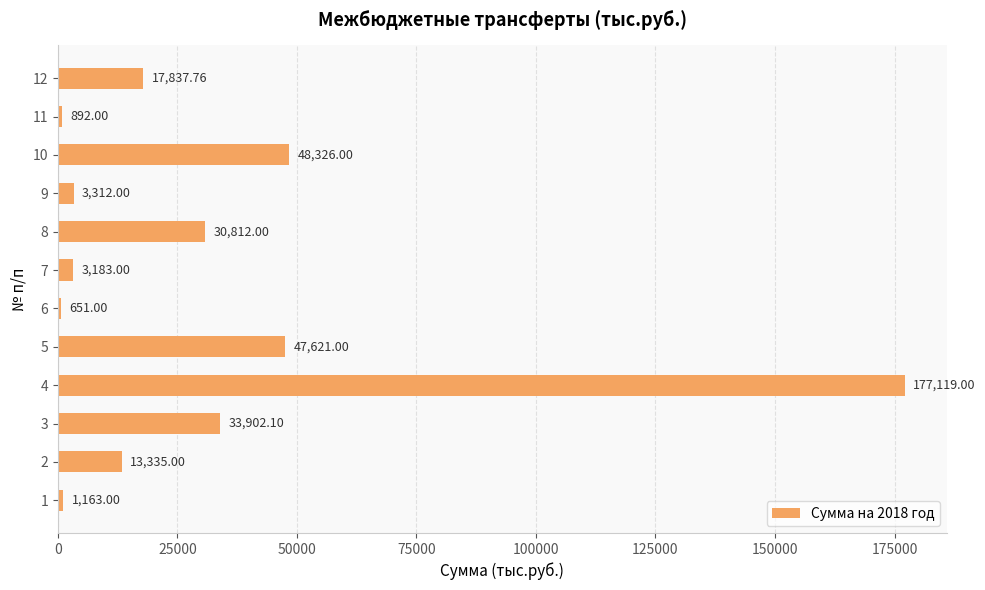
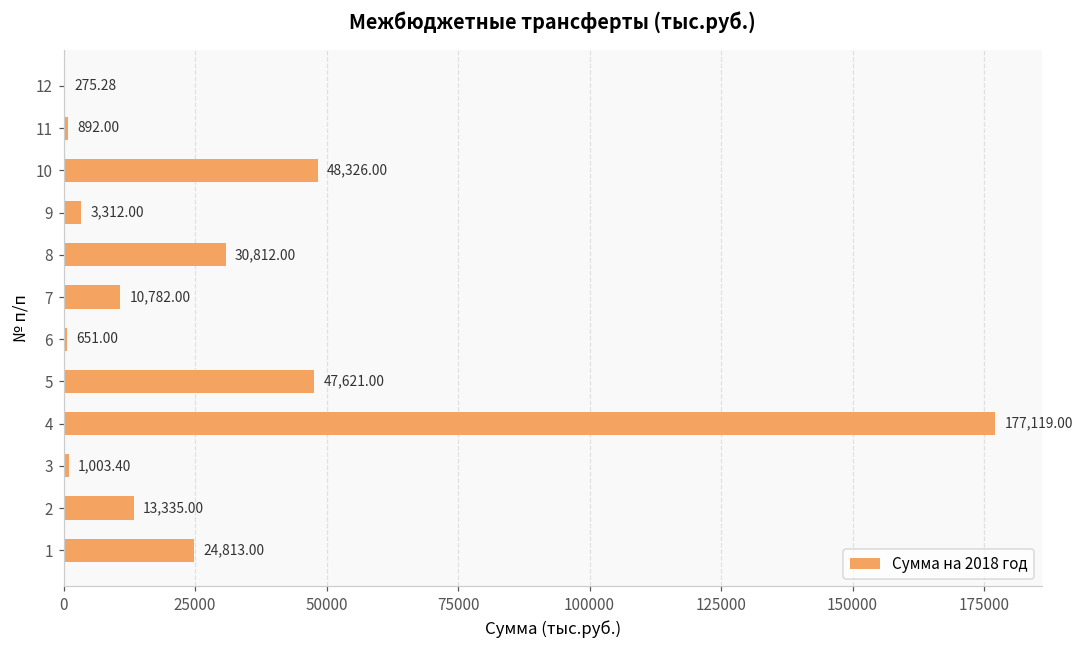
12: 17,837.76 -> 275.28
7: 3,183.00 -> 10,782.00
3: 33,902.10 -> 1,003.40
1: 1,163.00 -> 24,813.00
